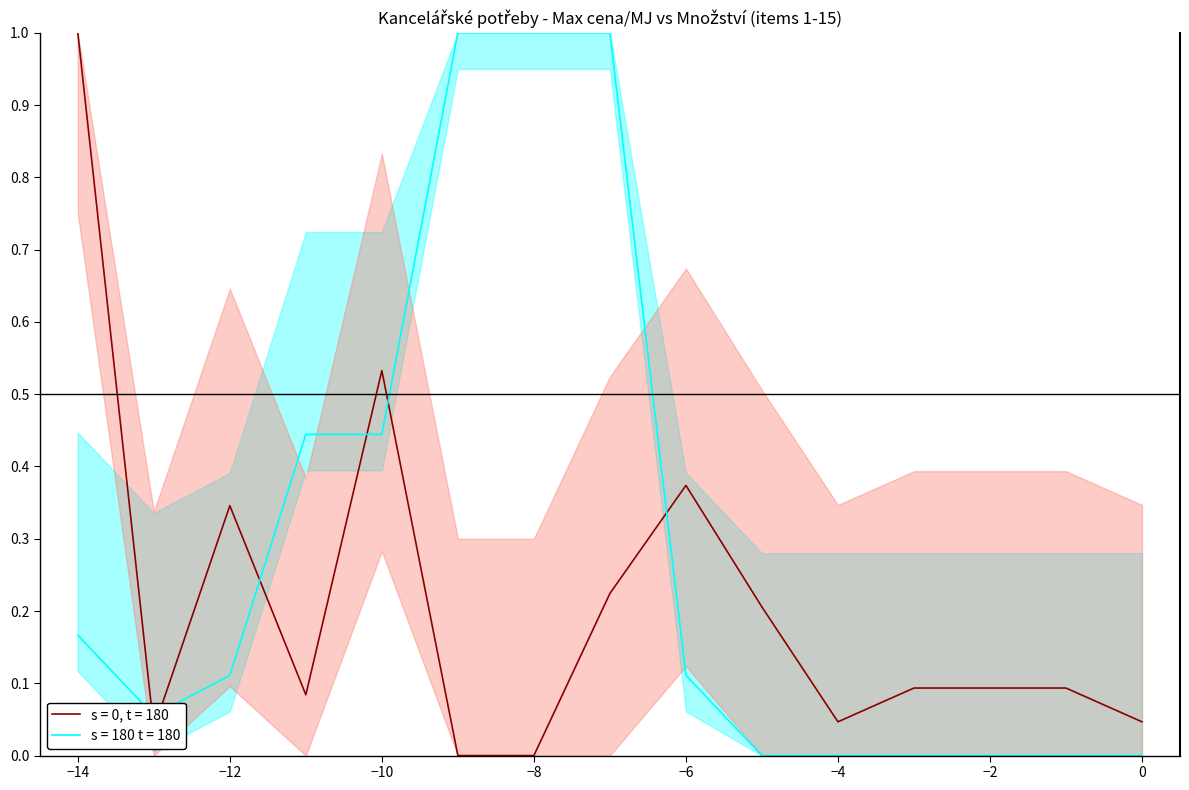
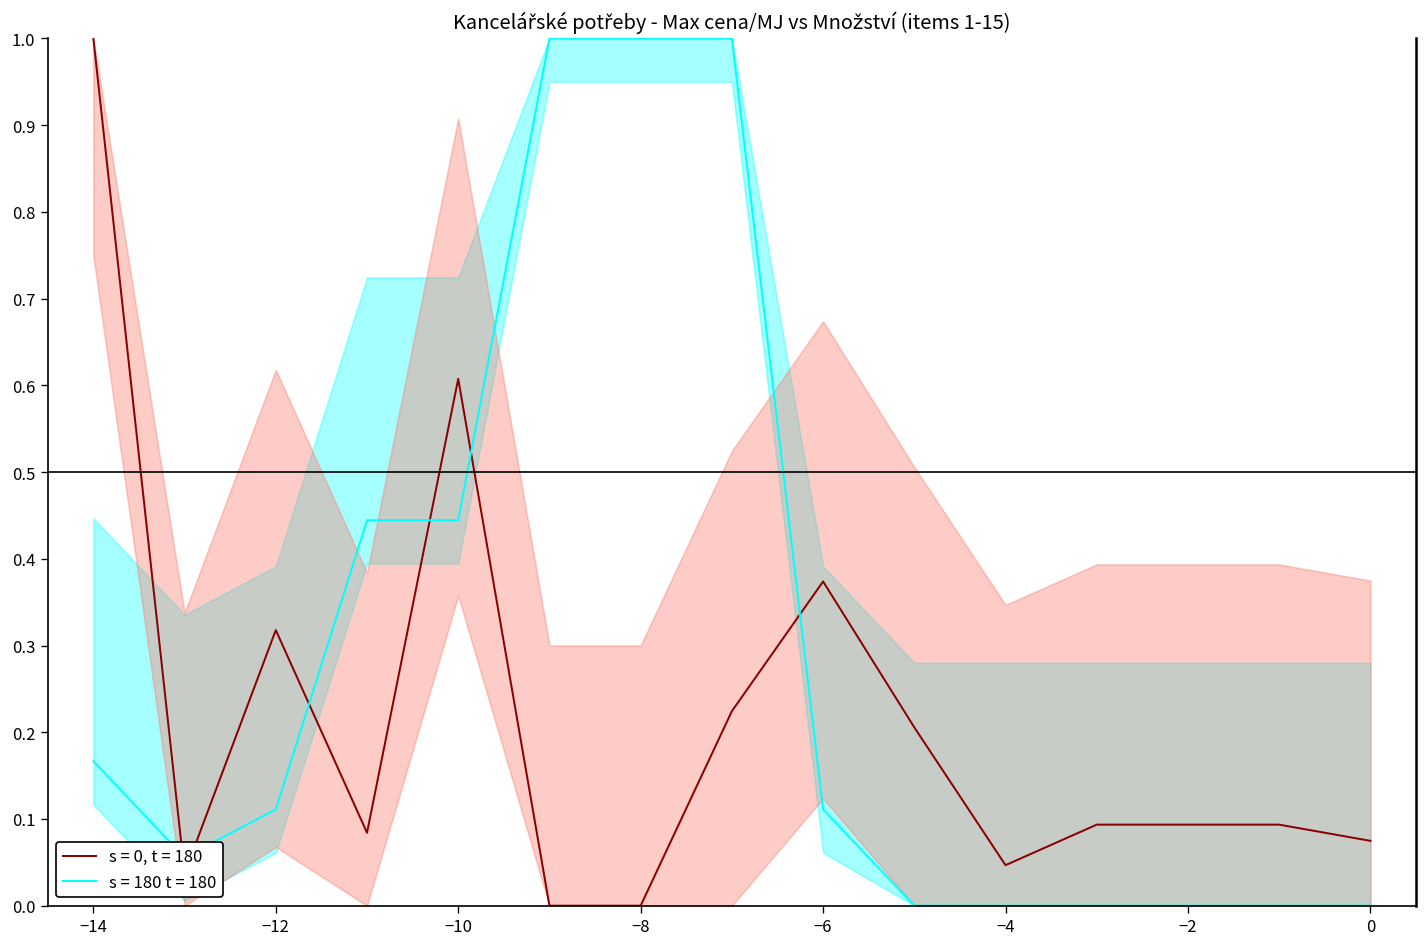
s = 0, t = 180, −12: 0.35 -> 0.32
s = 0, t = 180, −10: 0.53 -> 0.61
s = 0, t = 180, 0: 0.05 -> 0.07
